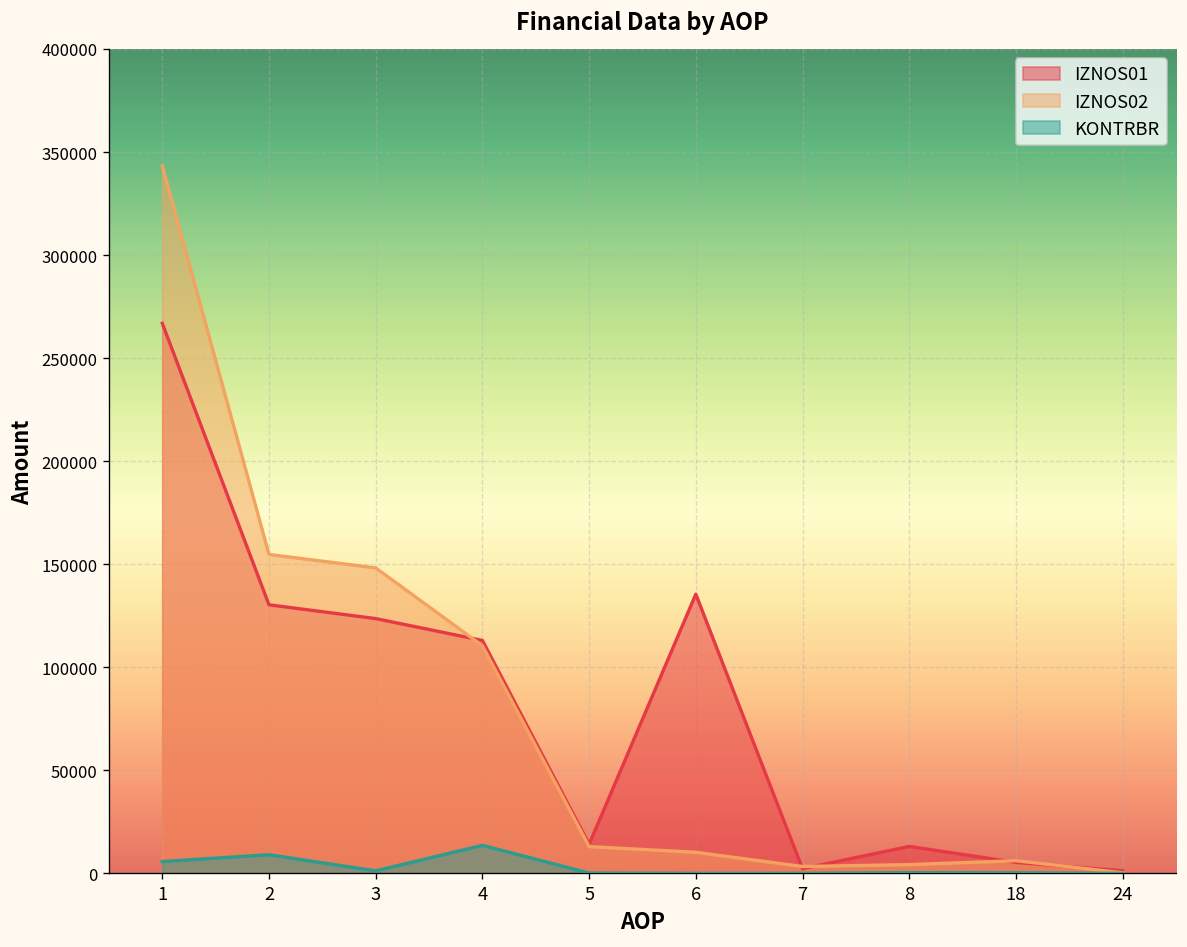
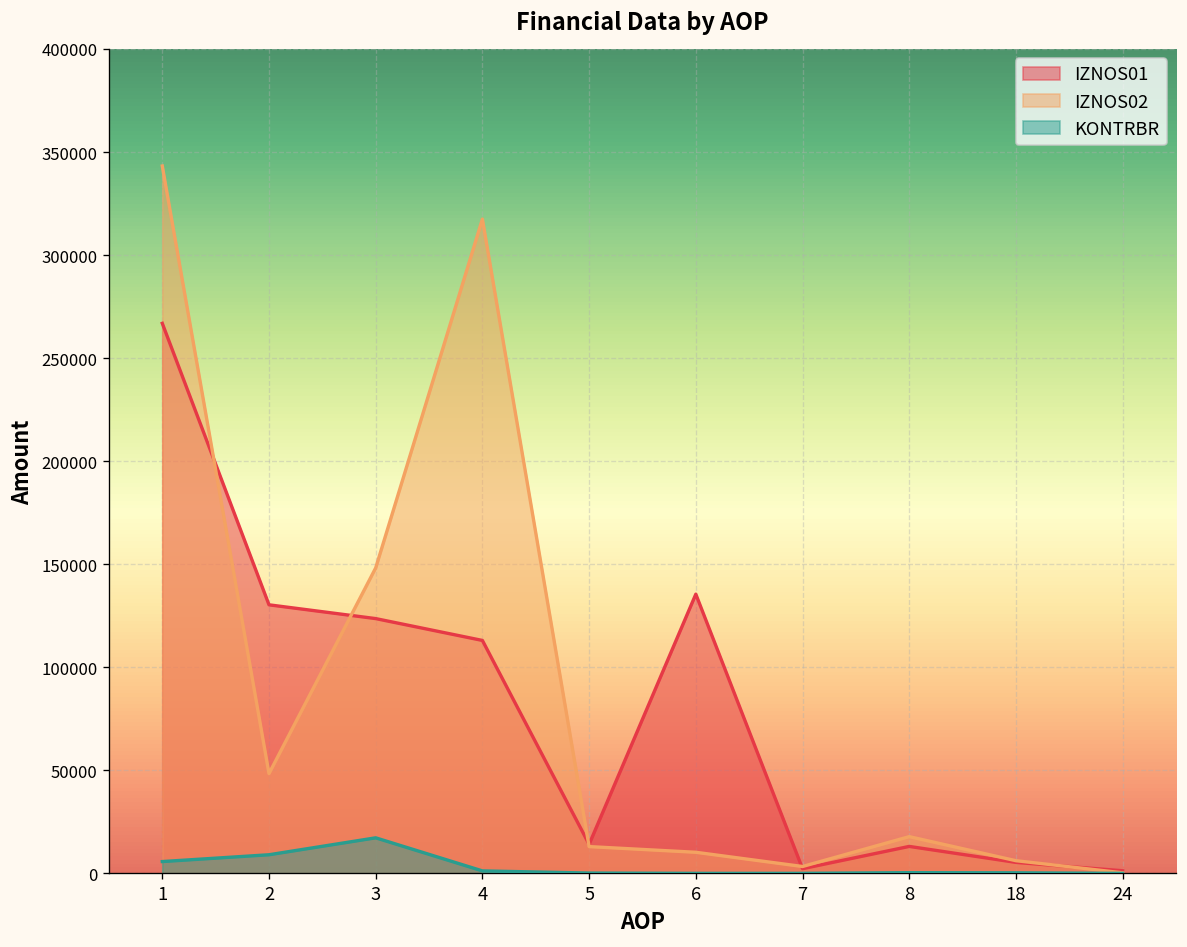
IZNOS02, 2: 155000 -> 48000
KONTRBR, 3: 1000 -> 17000
IZNOS02, 4: 110000 -> 317000
KONTRBR, 4: 14000 -> 1000
IZNOS02, 8: 4000 -> 18000
